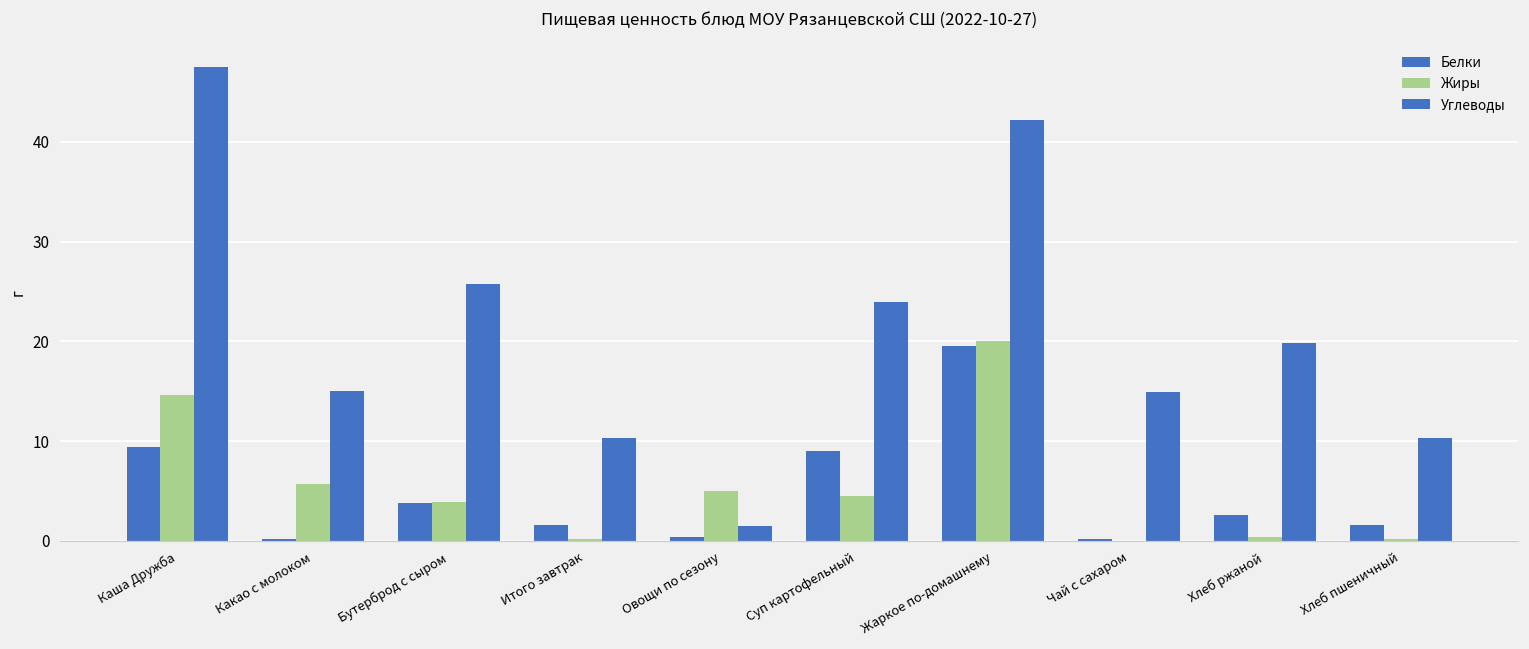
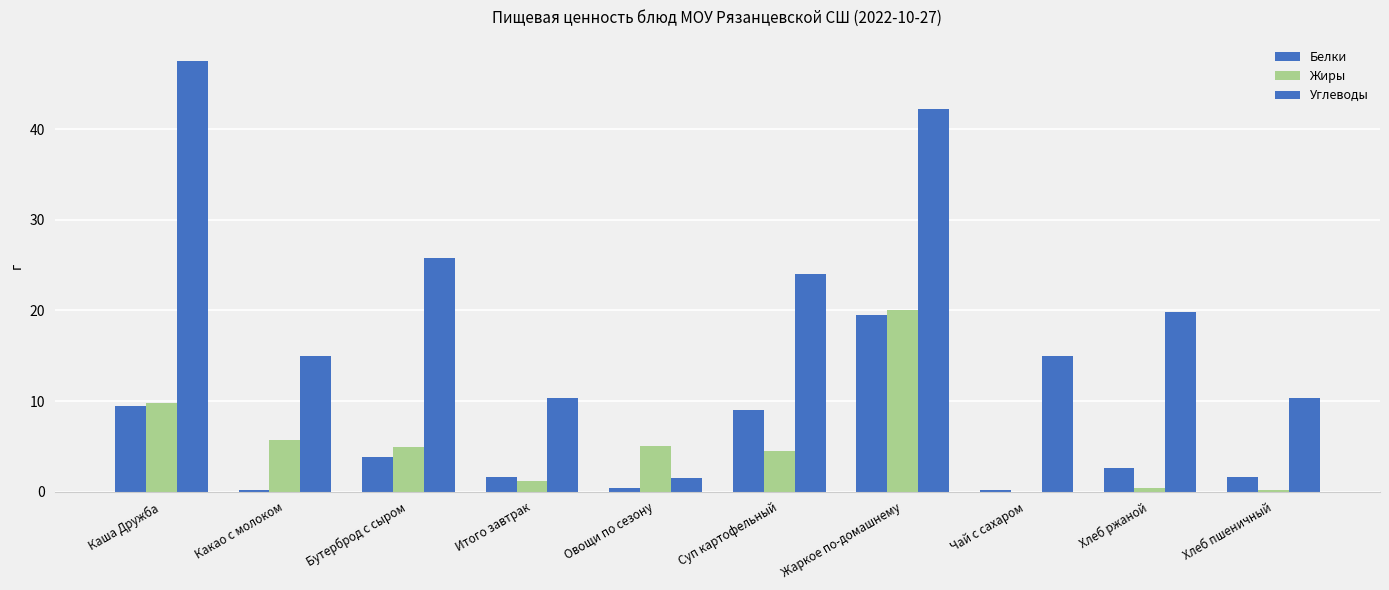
Жиры, Каша Дружба: 15 -> 10
Жиры, Бутерброд с сыром: 4 -> 5
Жиры, Итого завтрак: 0 -> 1
